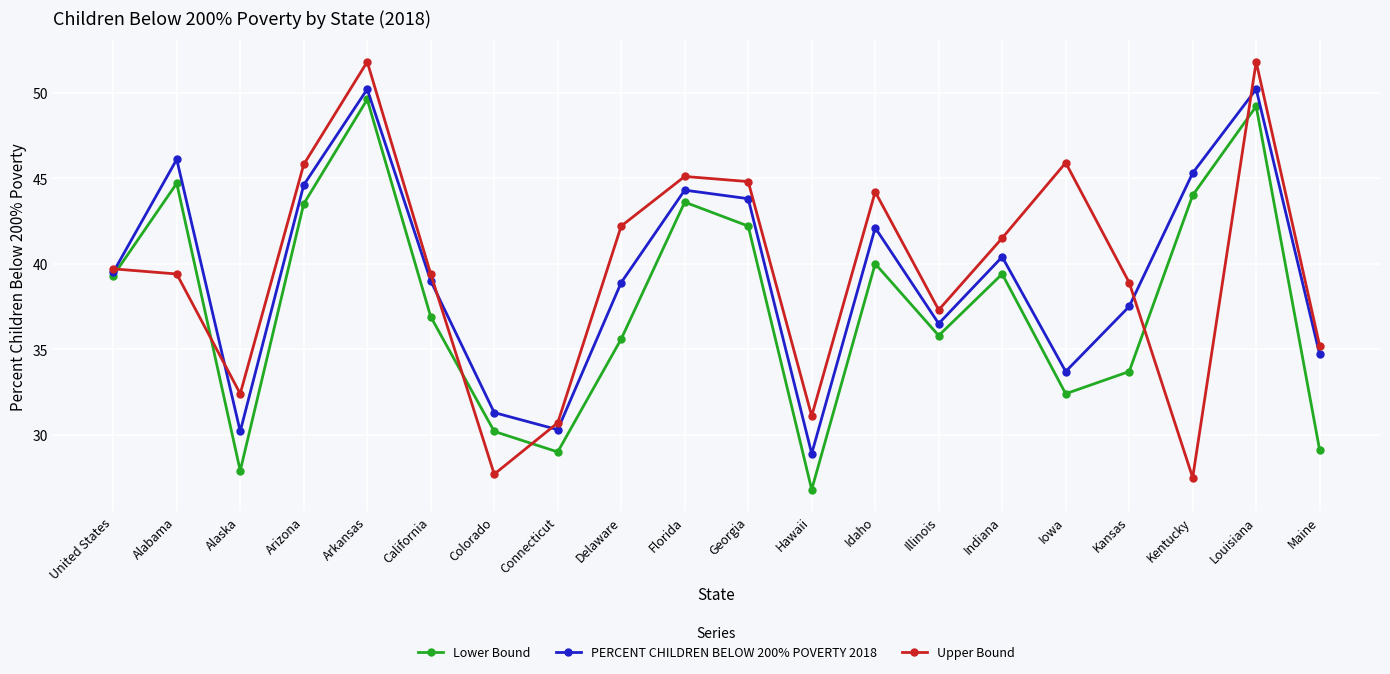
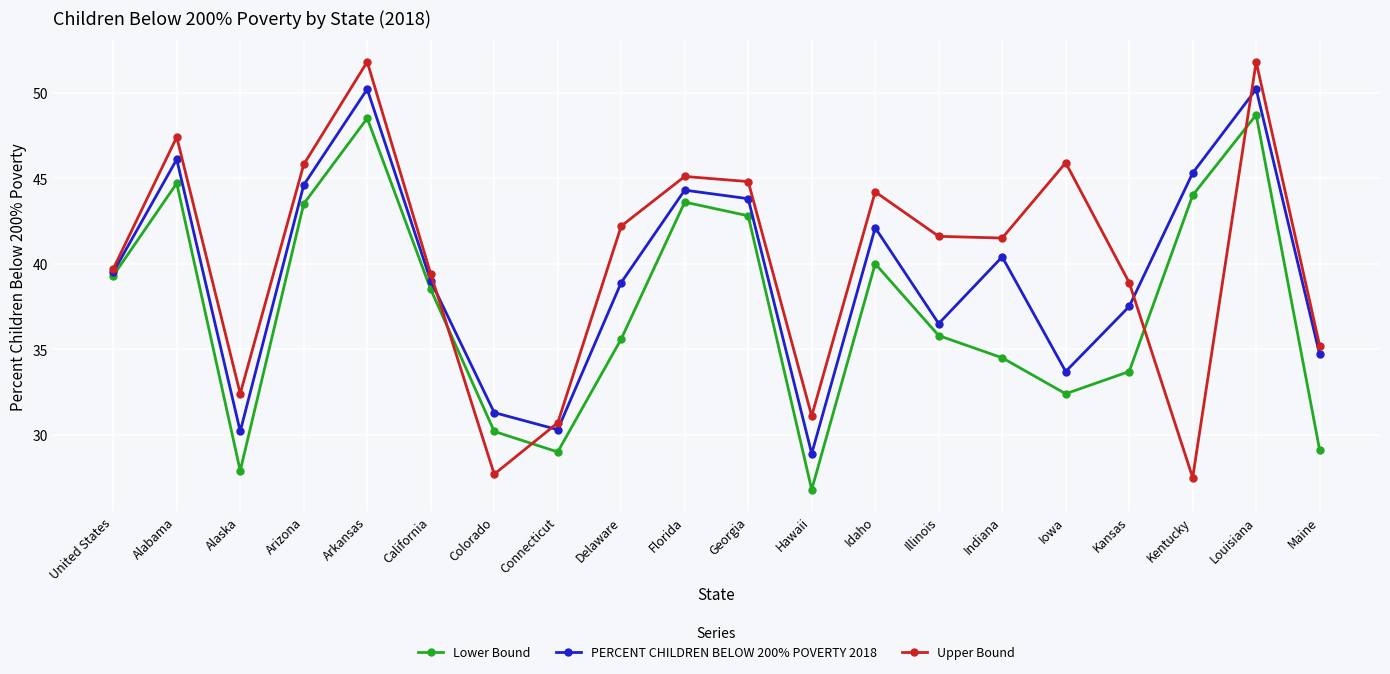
Upper Bound, Alabama: 39.4 -> 47.4
Lower Bound, Arkansas: 49.6 -> 48.5
Lower Bound, California: 36.9 -> 38.5
Lower Bound, Georgia: 42.2 -> 42.8
Upper Bound, Illinois: 37.3 -> 41.6
Lower Bound, Indiana: 39.4 -> 34.5
Lower Bound, Louisiana: 49.2 -> 48.7
